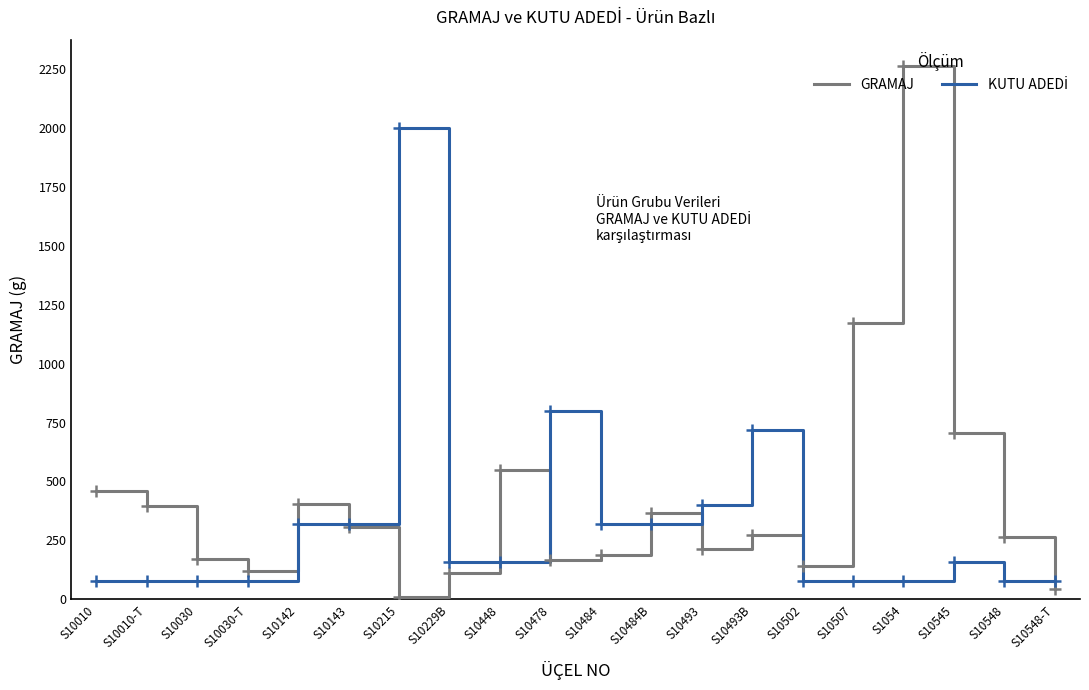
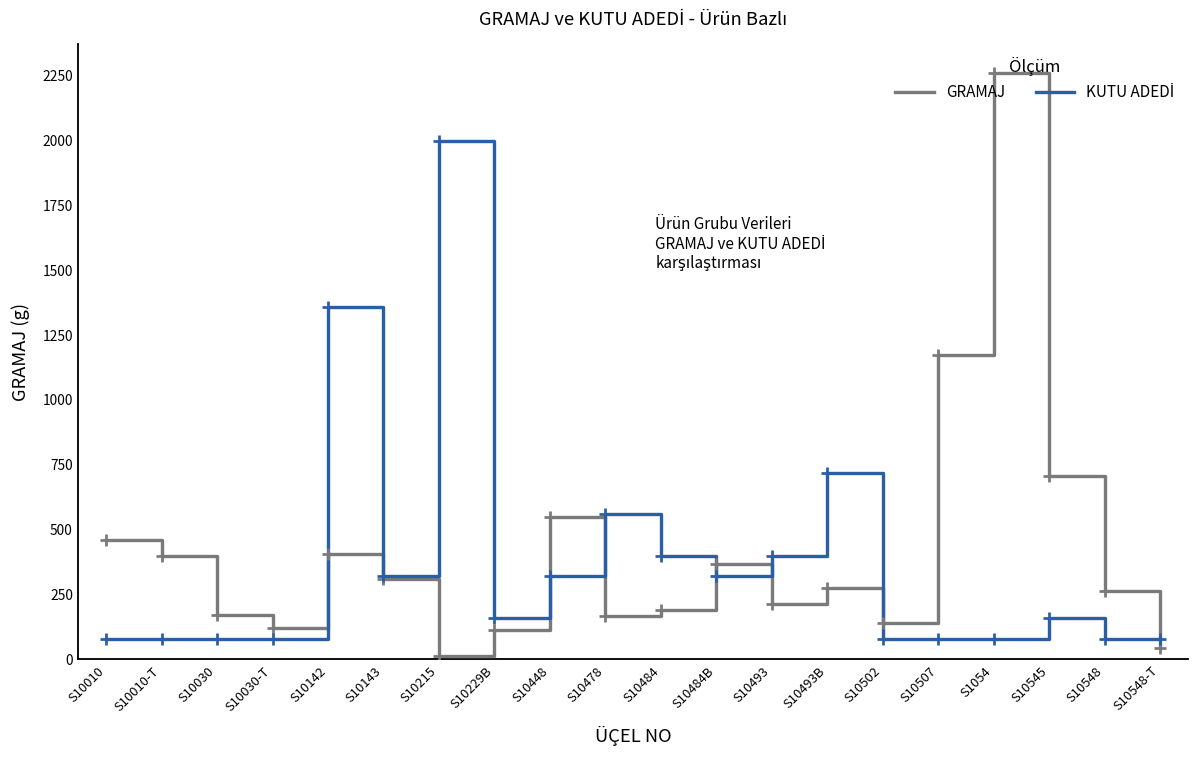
KUTU ADEDİ, S10142: 320 -> 1360
KUTU ADEDİ, S10448: 160 -> 320
KUTU ADEDİ, S10478: 800 -> 560
KUTU ADEDİ, S10484: 320 -> 400
